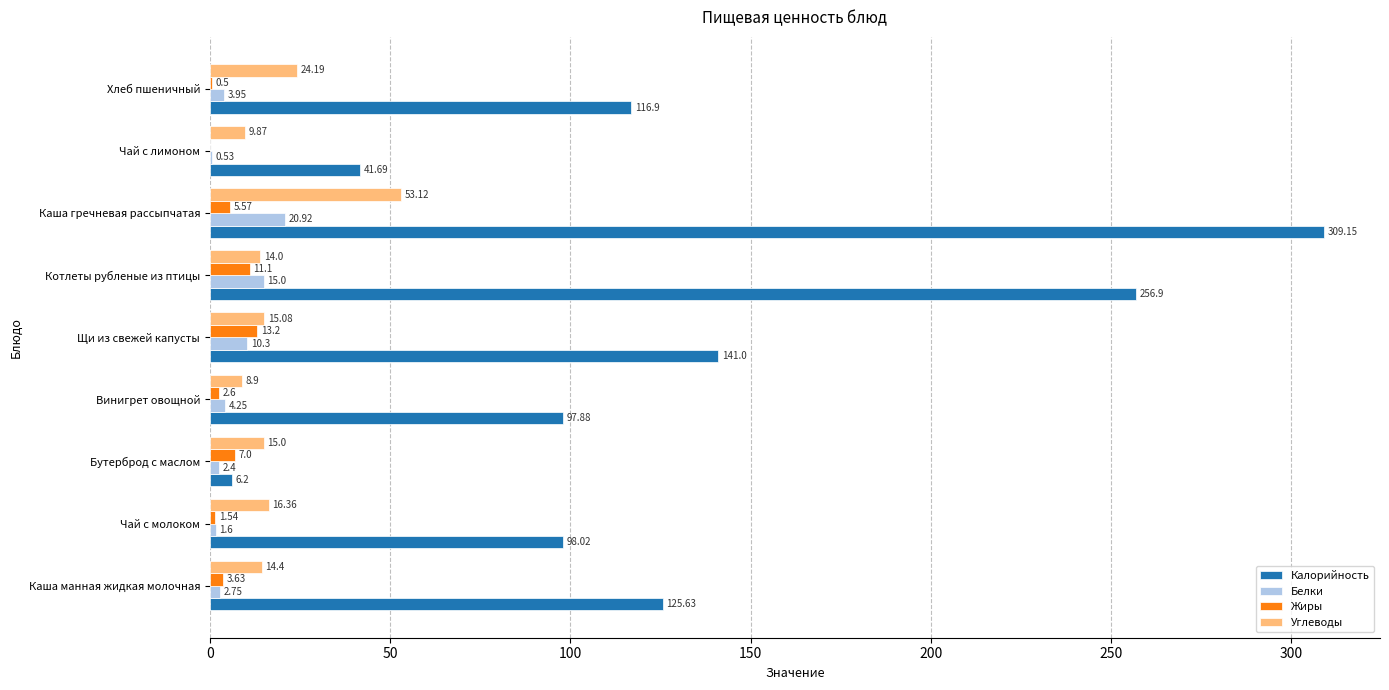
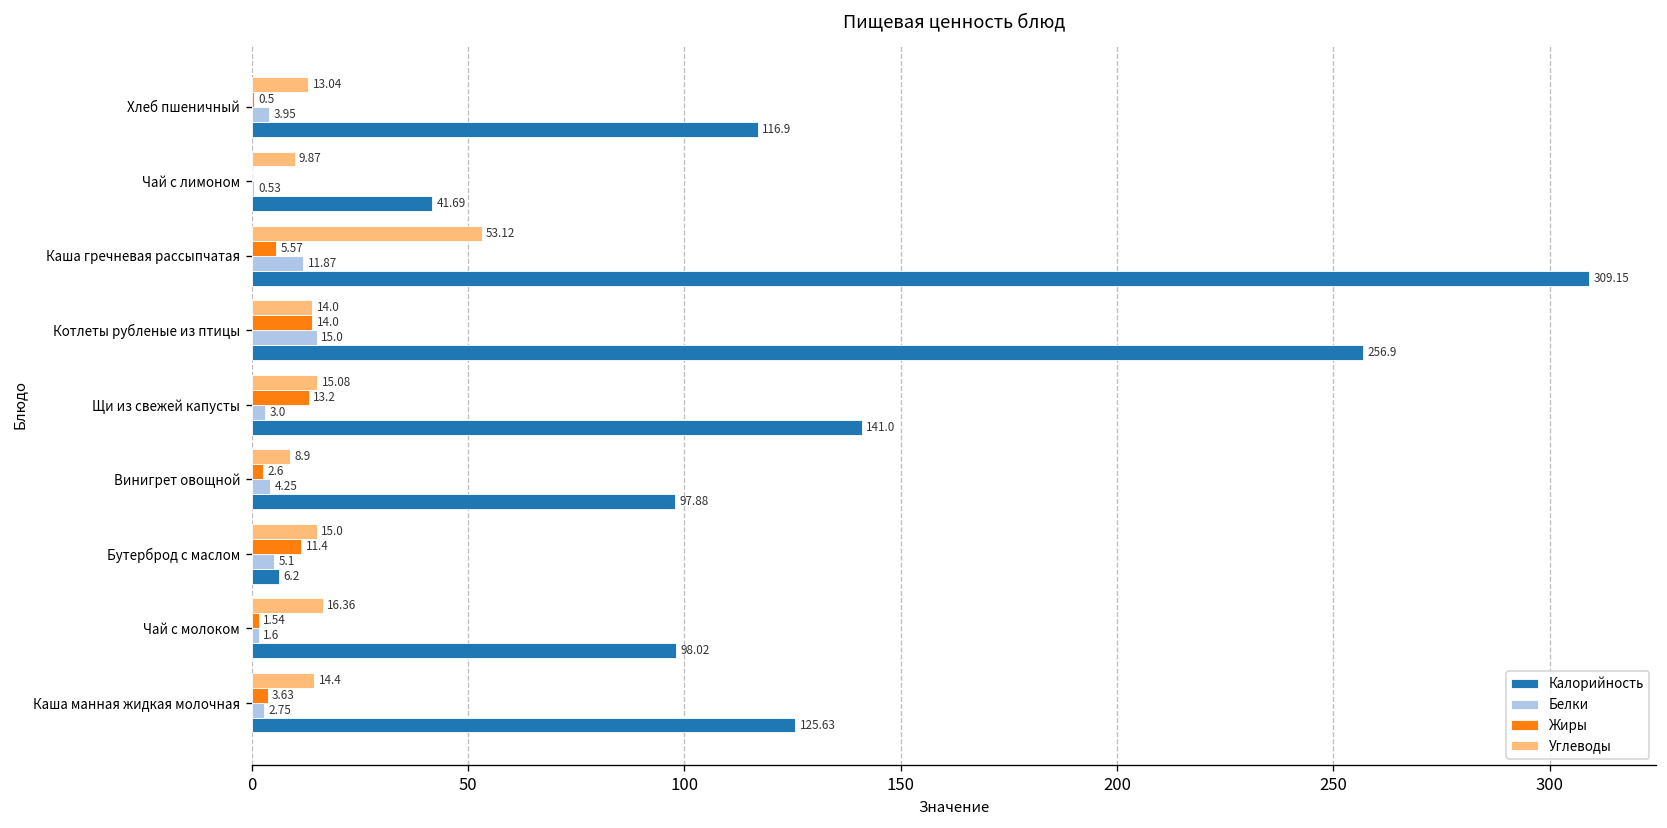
Углеводы, Хлеб пшеничный: 24.19 -> 13.04
Белки, Каша гречневая рассыпчатая: 20.92 -> 11.87
Жиры, Котлеты рубленые из птицы: 11.1 -> 14.0
Белки, Щи из свежей капусты: 10.3 -> 3.0
Жиры, Бутерброд с маслом: 7.0 -> 11.4
Белки, Бутерброд с маслом: 2.4 -> 5.1
